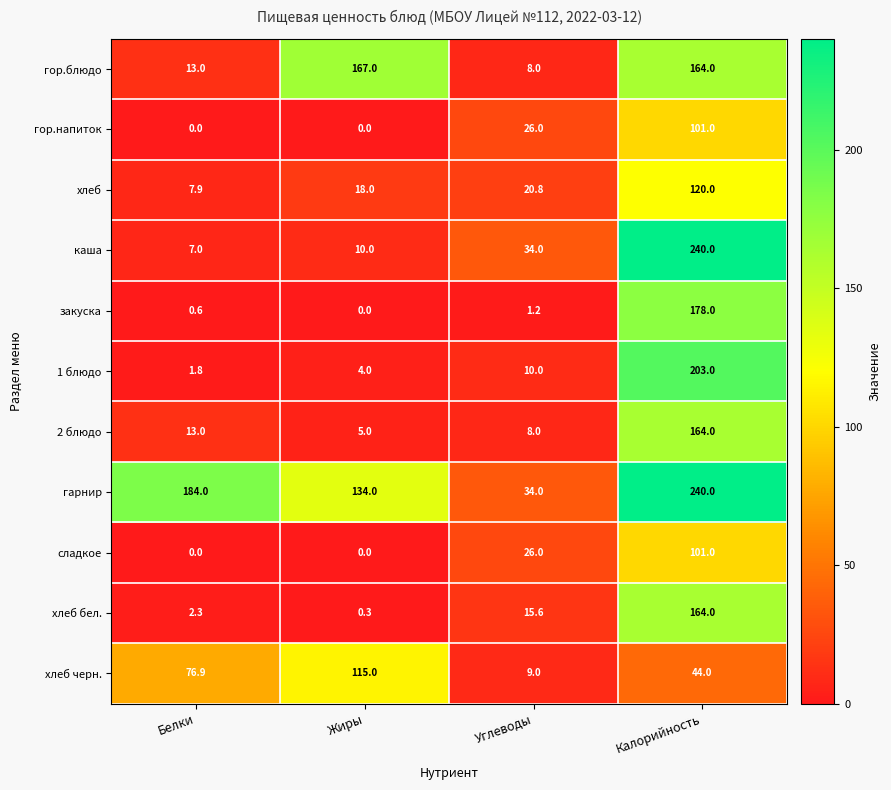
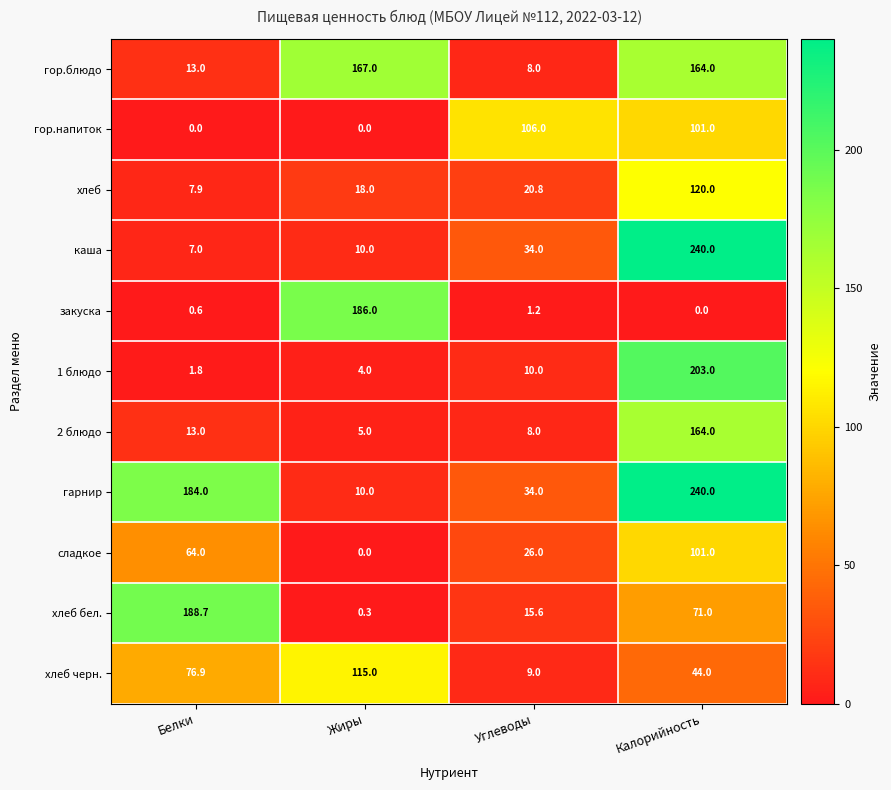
гор.напиток, Углеводы: 26.0 -> 106.0
закуска, Жиры: 0.0 -> 186.0
закуска, Калорийность: 178.0 -> 0.0
гарнир, Жиры: 134.0 -> 10.0
сладкое, Белки: 0.0 -> 64.0
хлеб бел., Белки: 2.3 -> 188.7
хлеб бел., Калорийность: 164.0 -> 71.0
